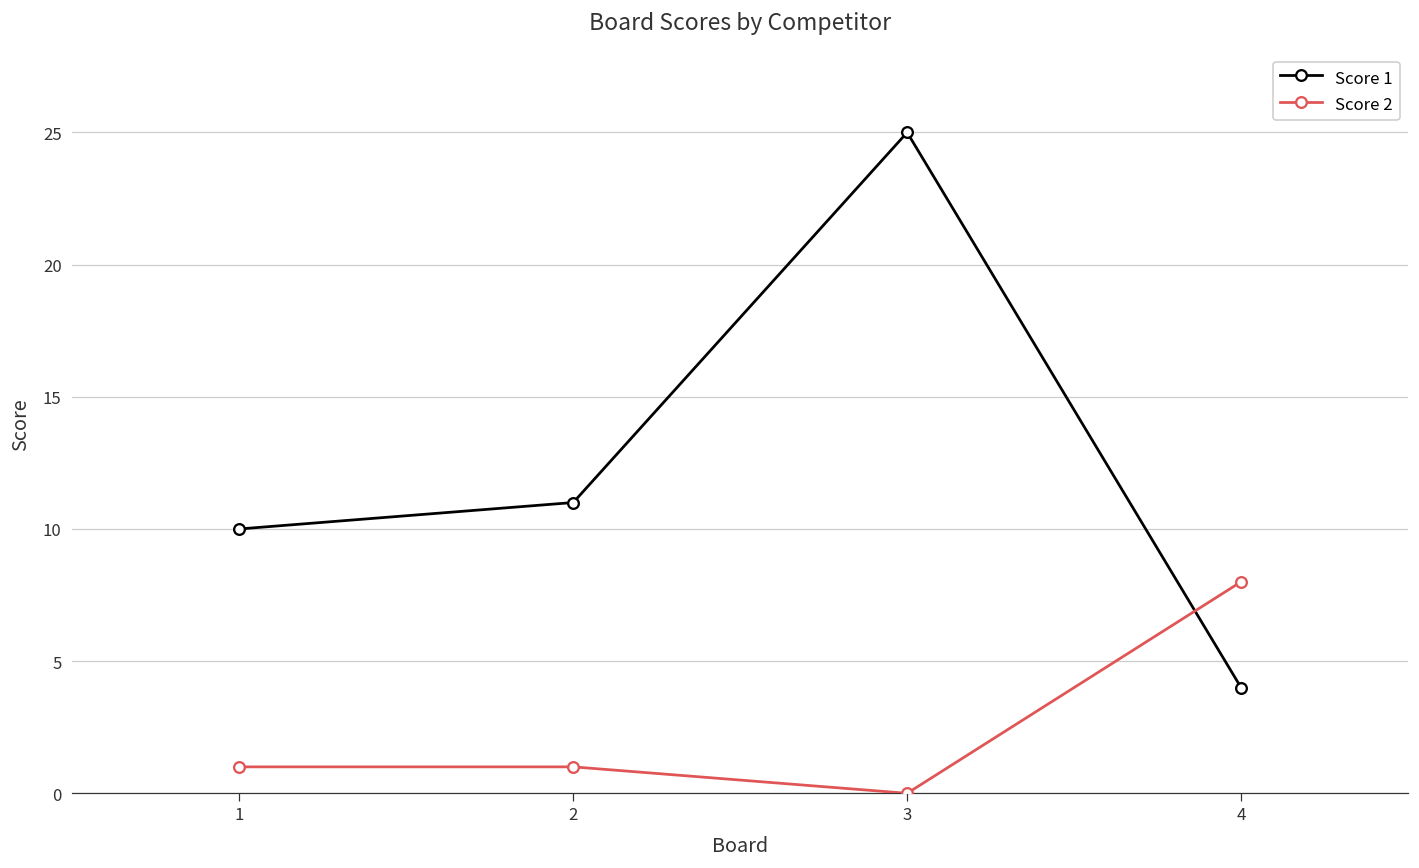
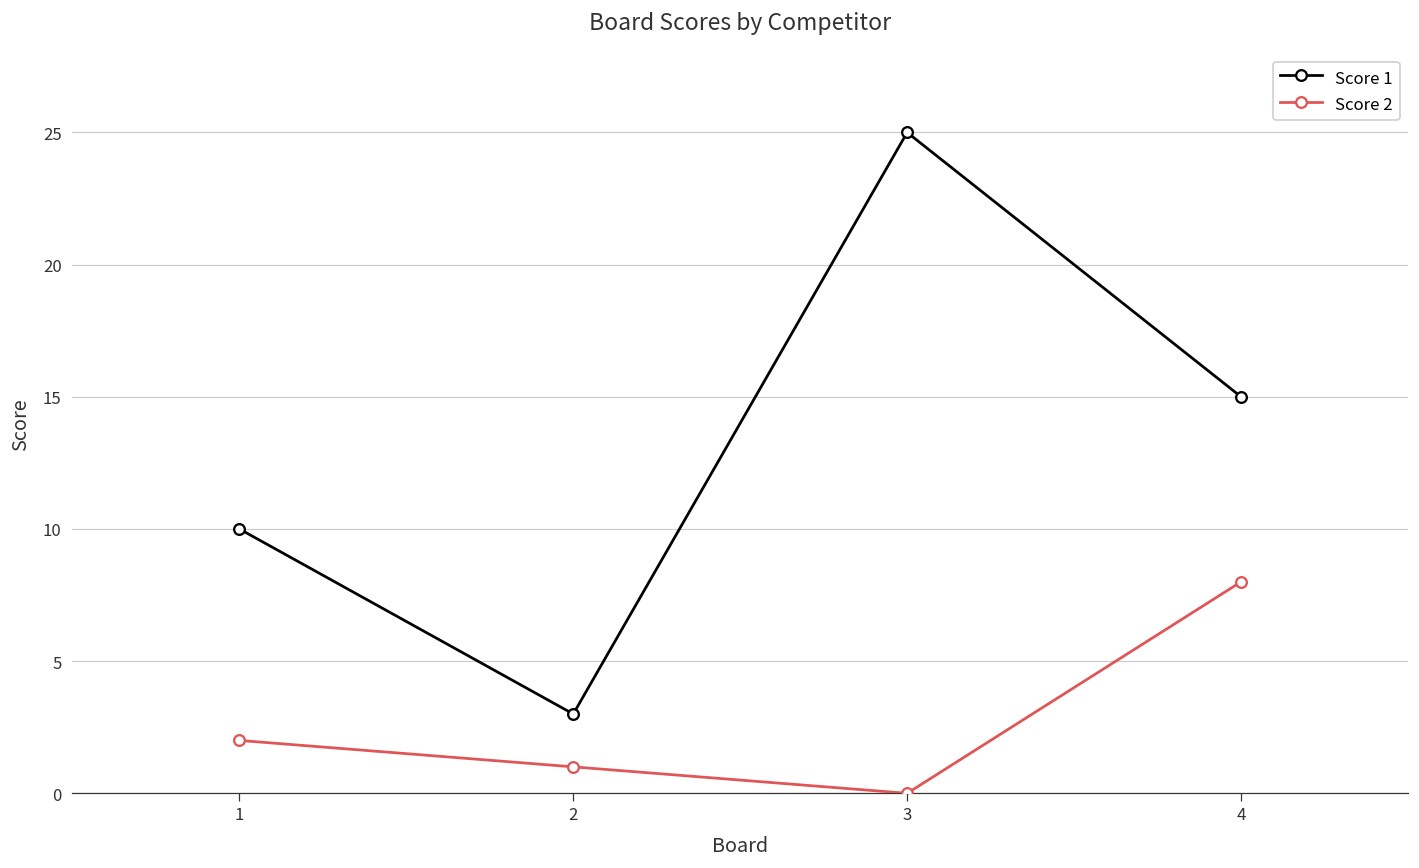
Score 2, 1: 1 -> 2
Score 1, 2: 11 -> 3
Score 1, 4: 4 -> 15
